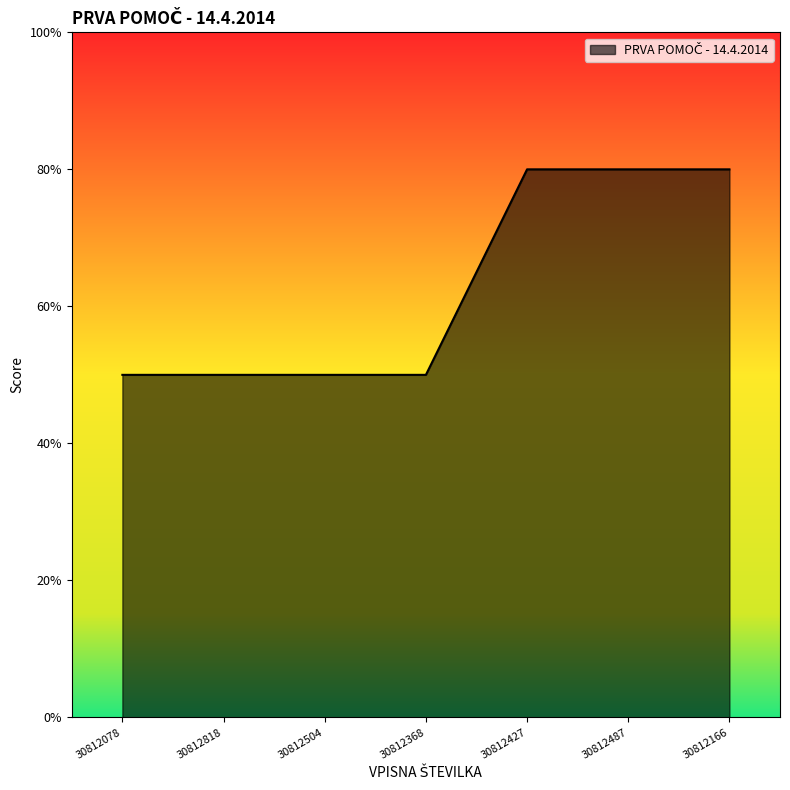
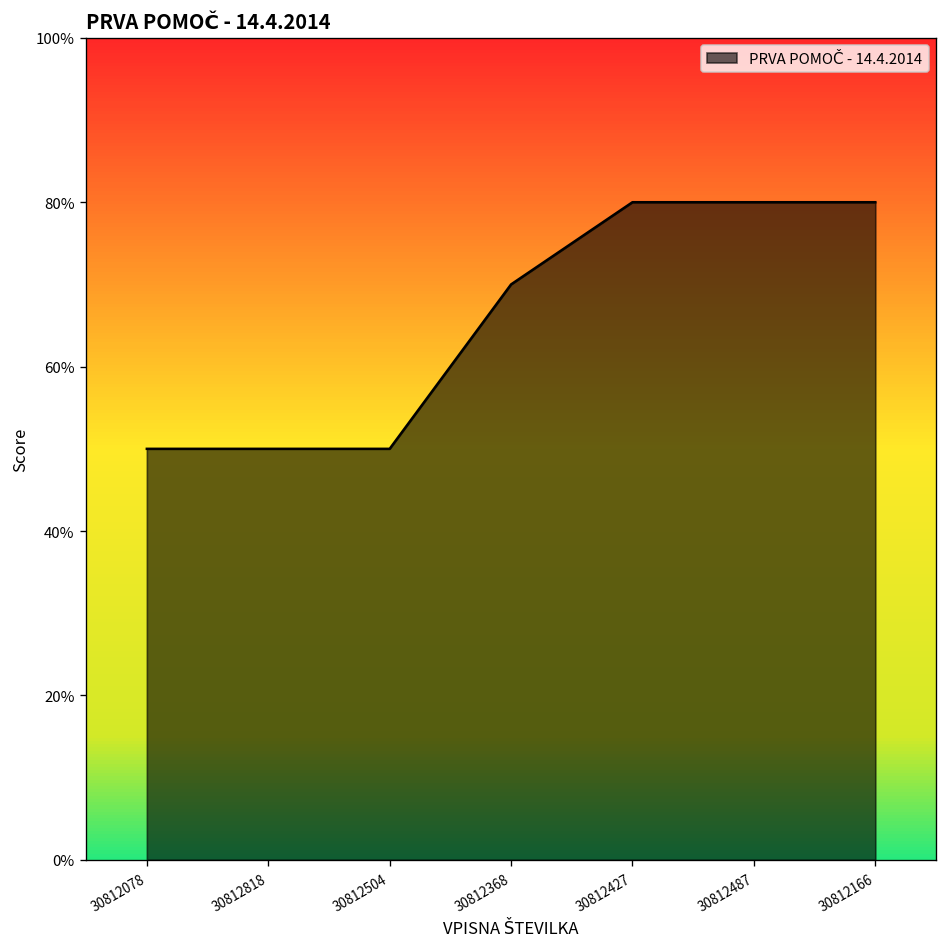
30812368: 50% -> 70%
